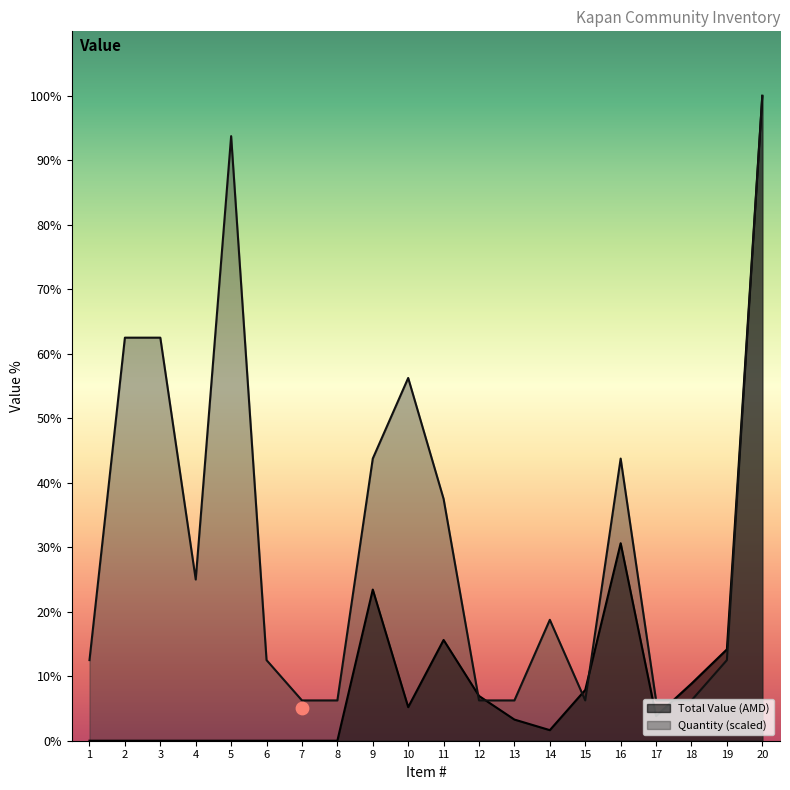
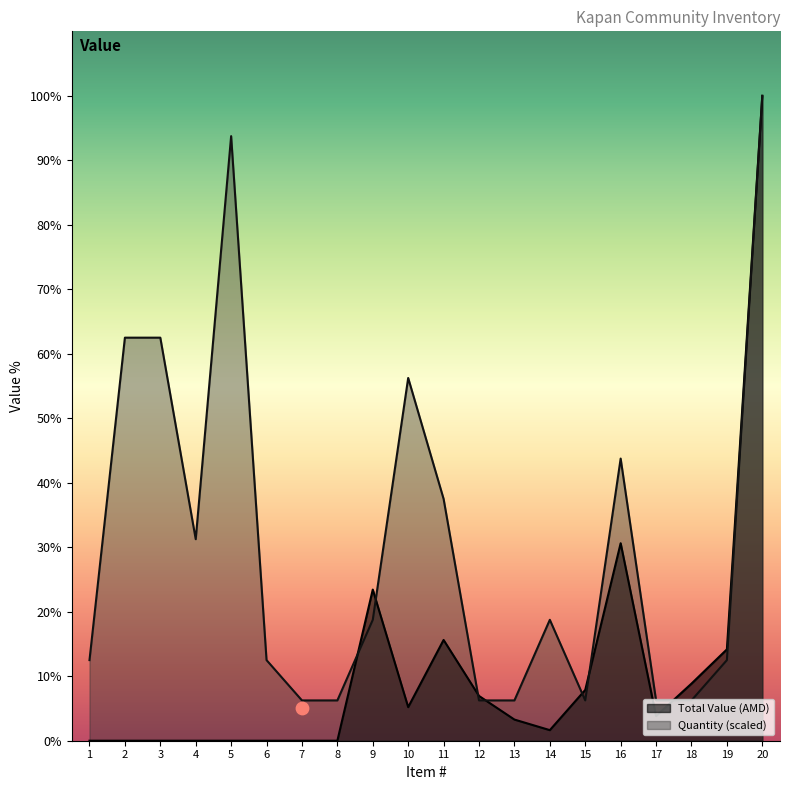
Quantity (scaled), 4: 25% -> 31%
Quantity (scaled), 9: 44% -> 19%
